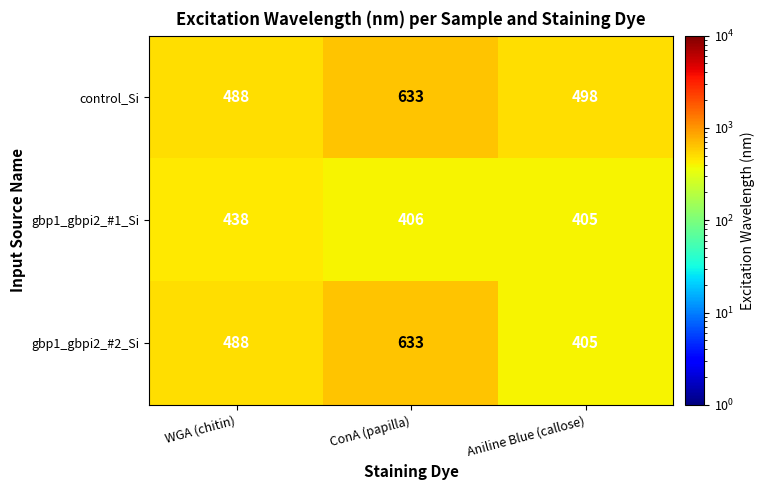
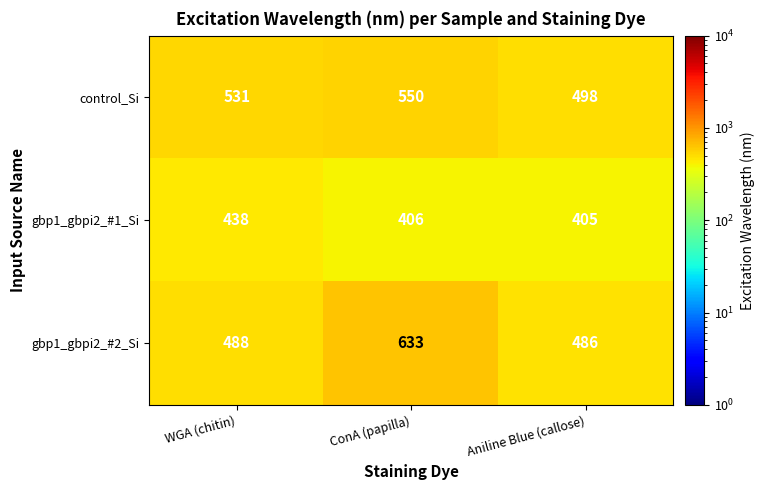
control_Si, WGA (chitin): 488 -> 531
control_Si, ConA (papilla): 633 -> 550
gbp1_gbpi2_#2_Si, Aniline Blue (callose): 405 -> 486
